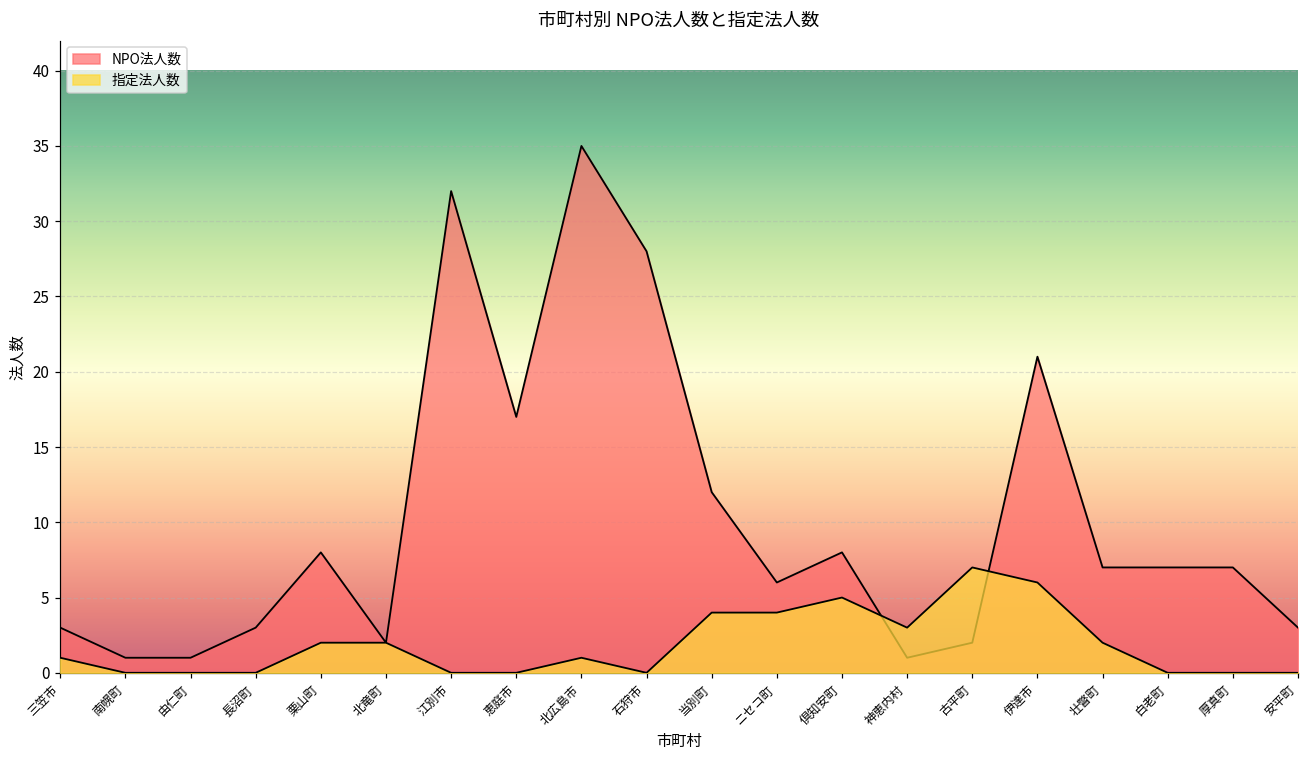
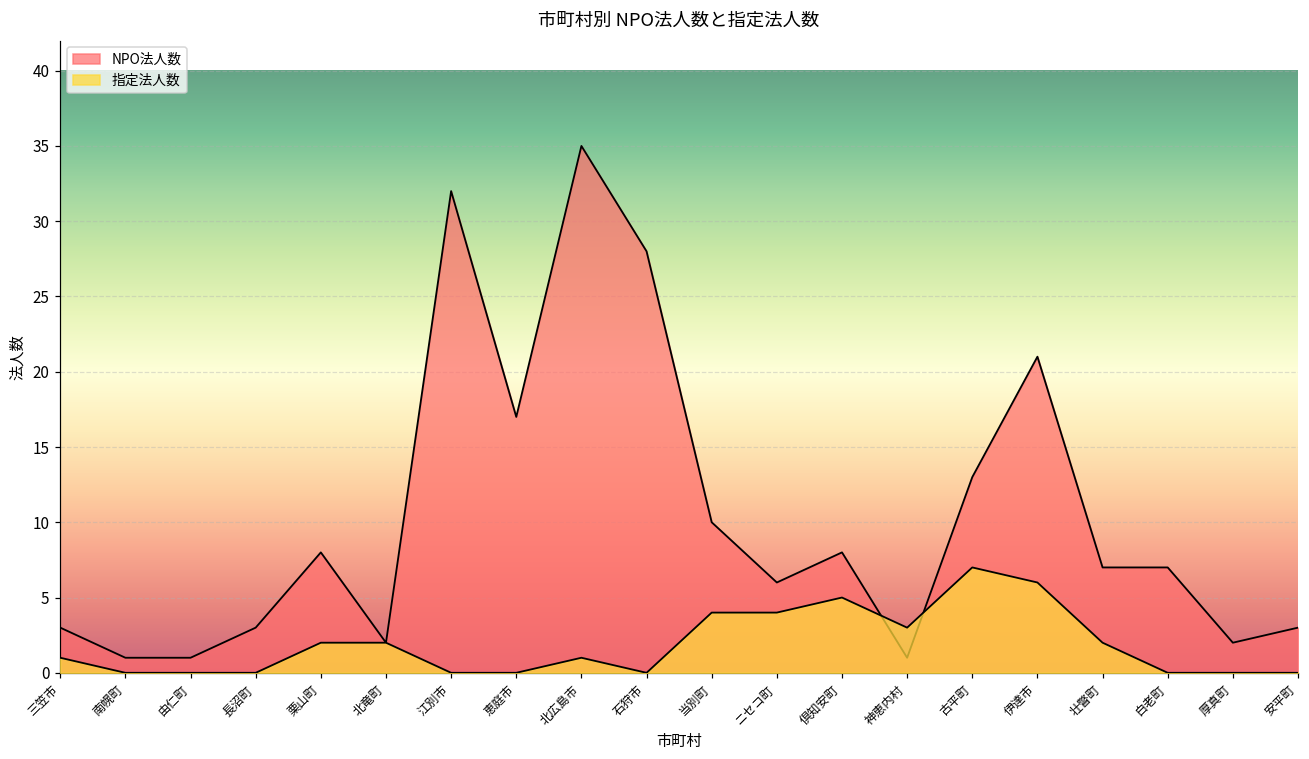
NPO法人数, 当別町: 12 -> 10
NPO法人数, 古平町: 2 -> 13
NPO法人数, 厚真町: 7 -> 2
